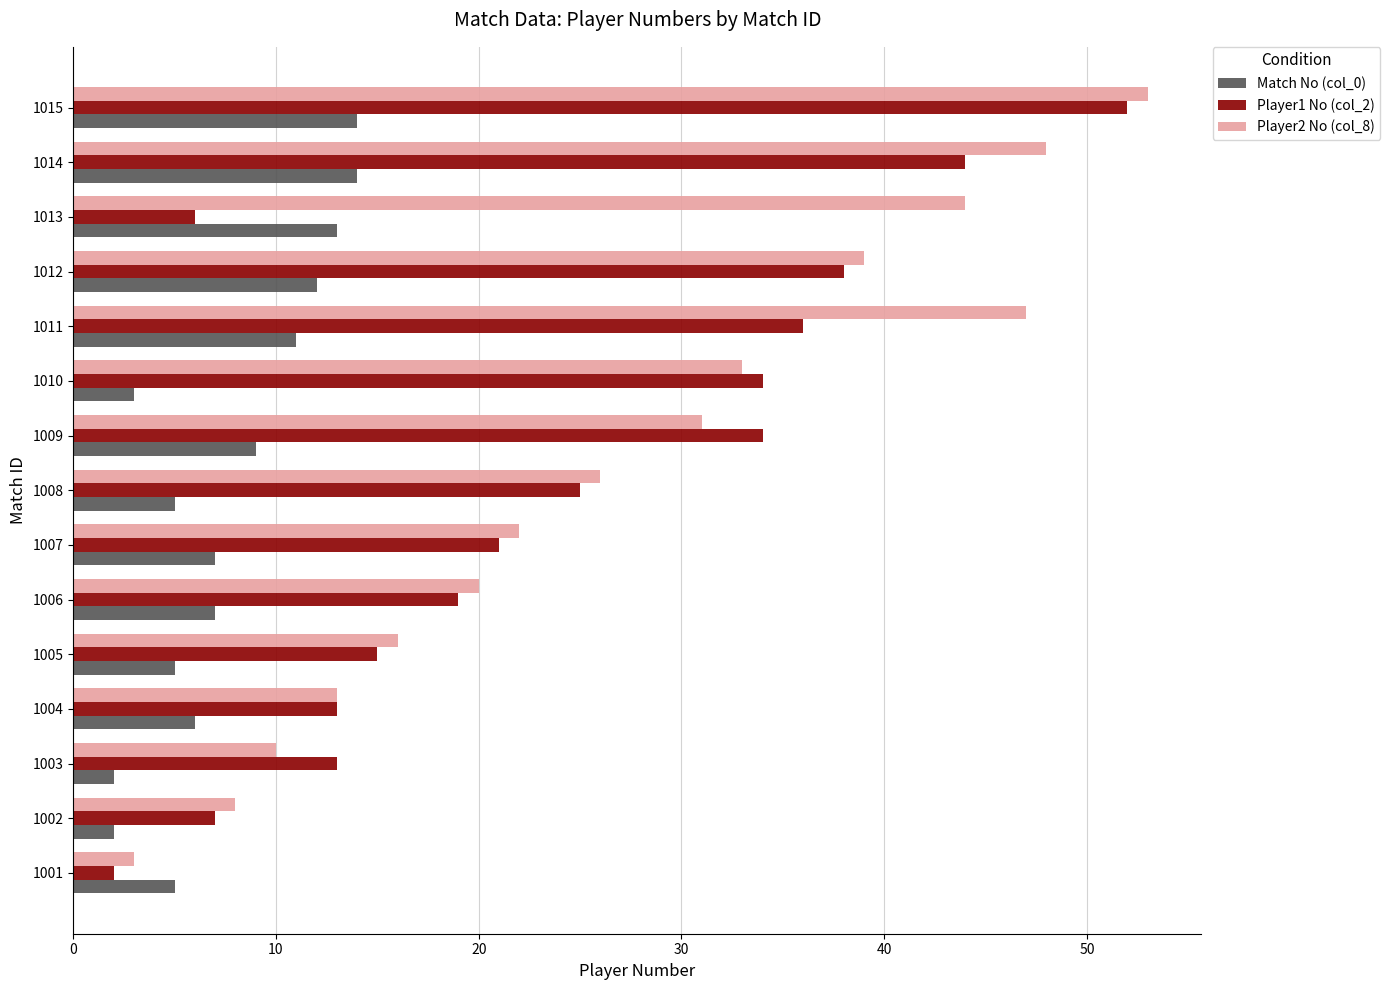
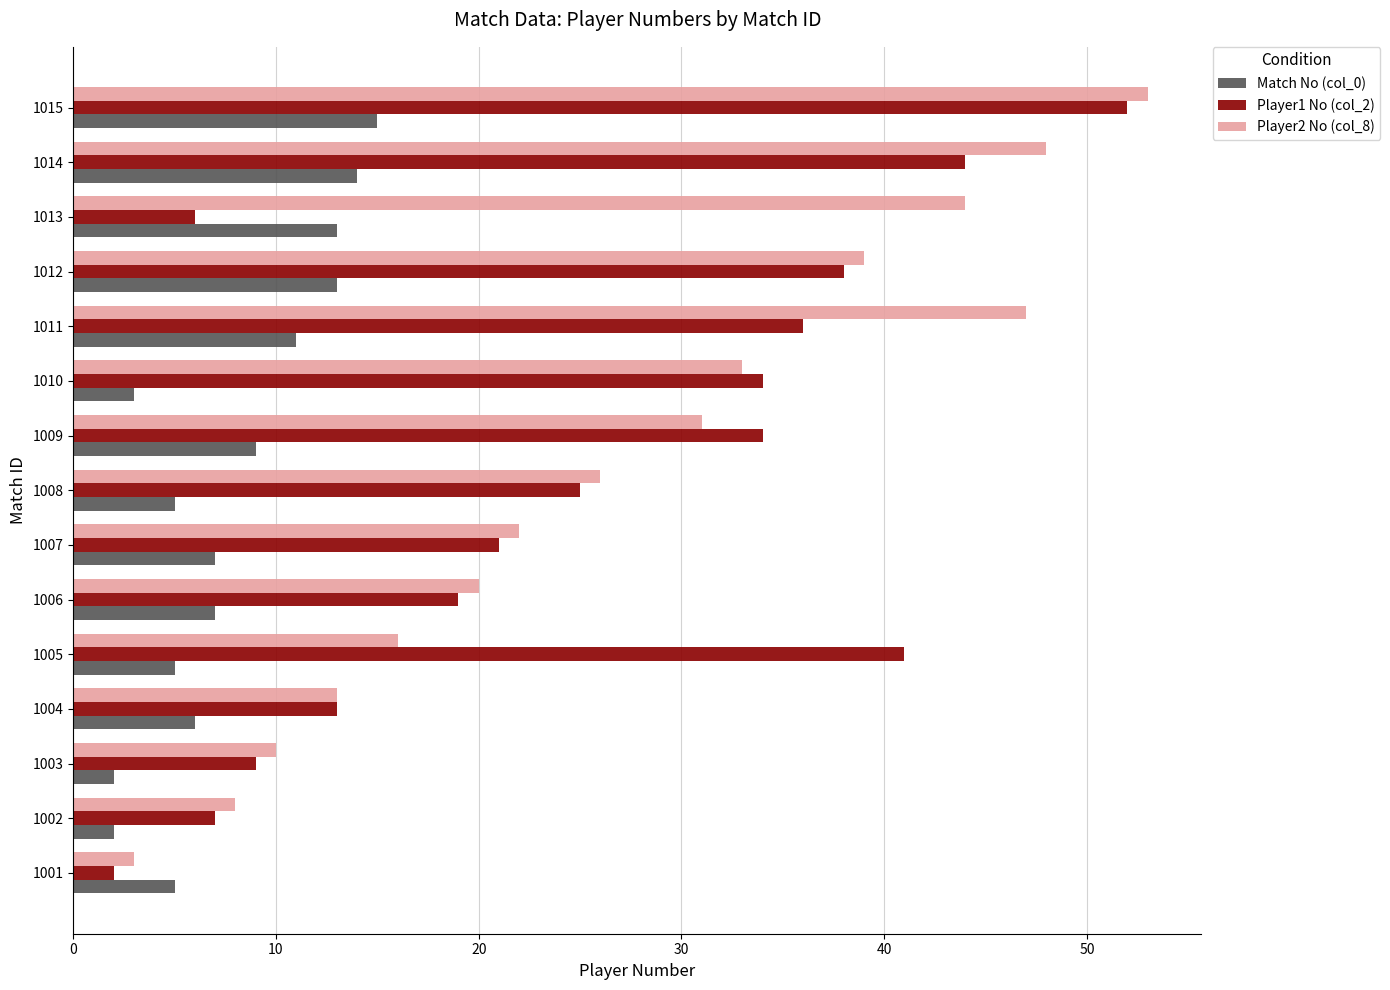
Match No (col_0), 1015: 14 -> 15
Match No (col_0), 1012: 12 -> 13
Player1 No (col_2), 1005: 15 -> 41
Player1 No (col_2), 1003: 13 -> 9
